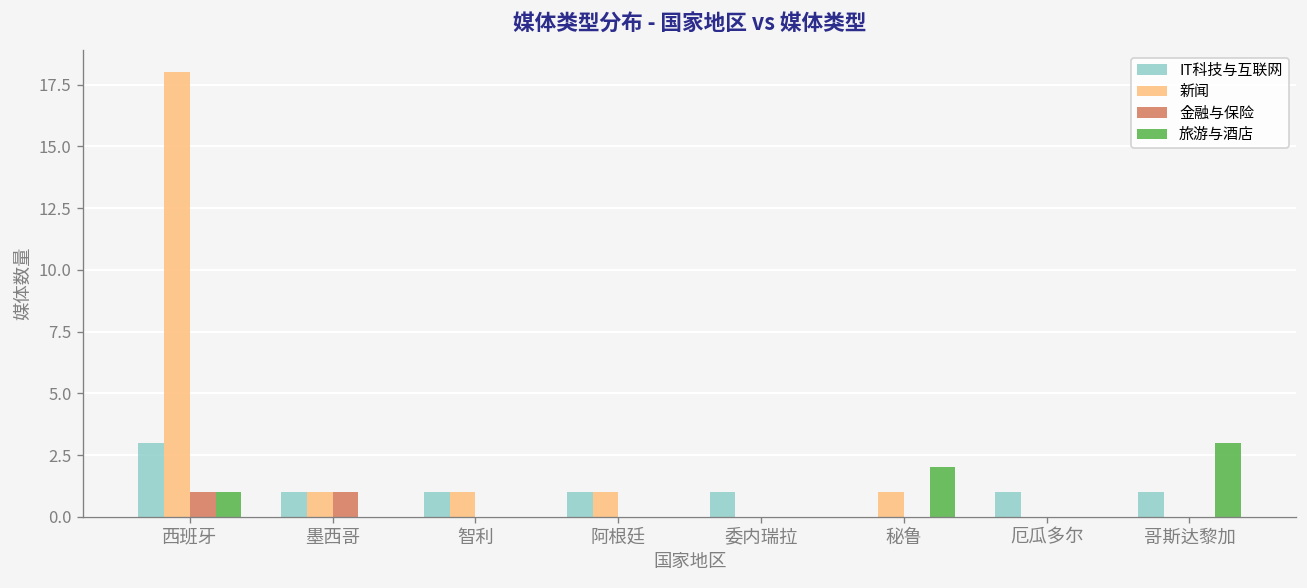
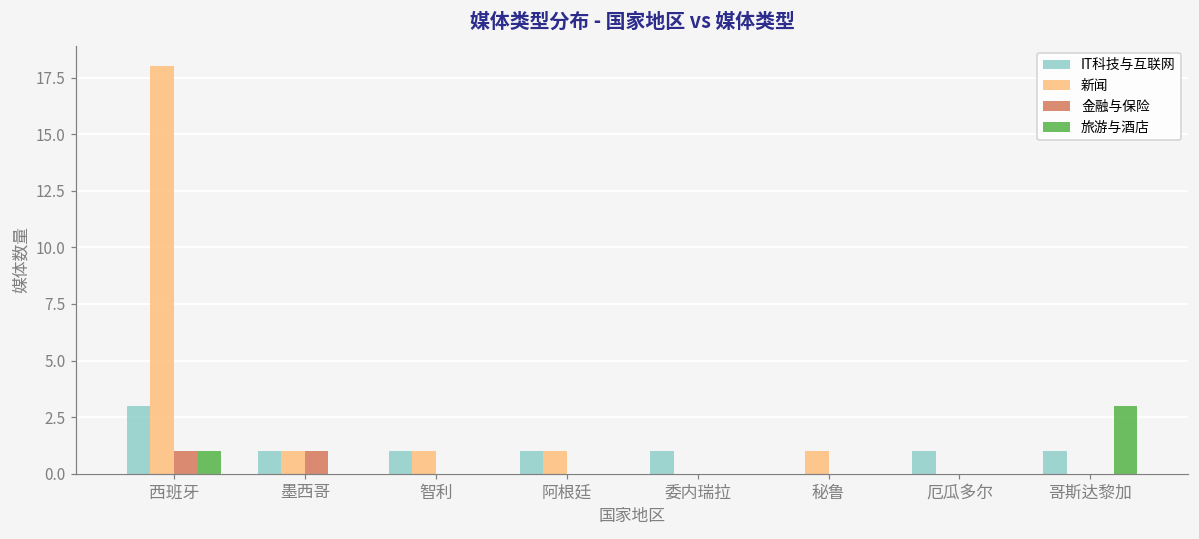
旅游与酒店, 秘鲁: 2 -> 0
